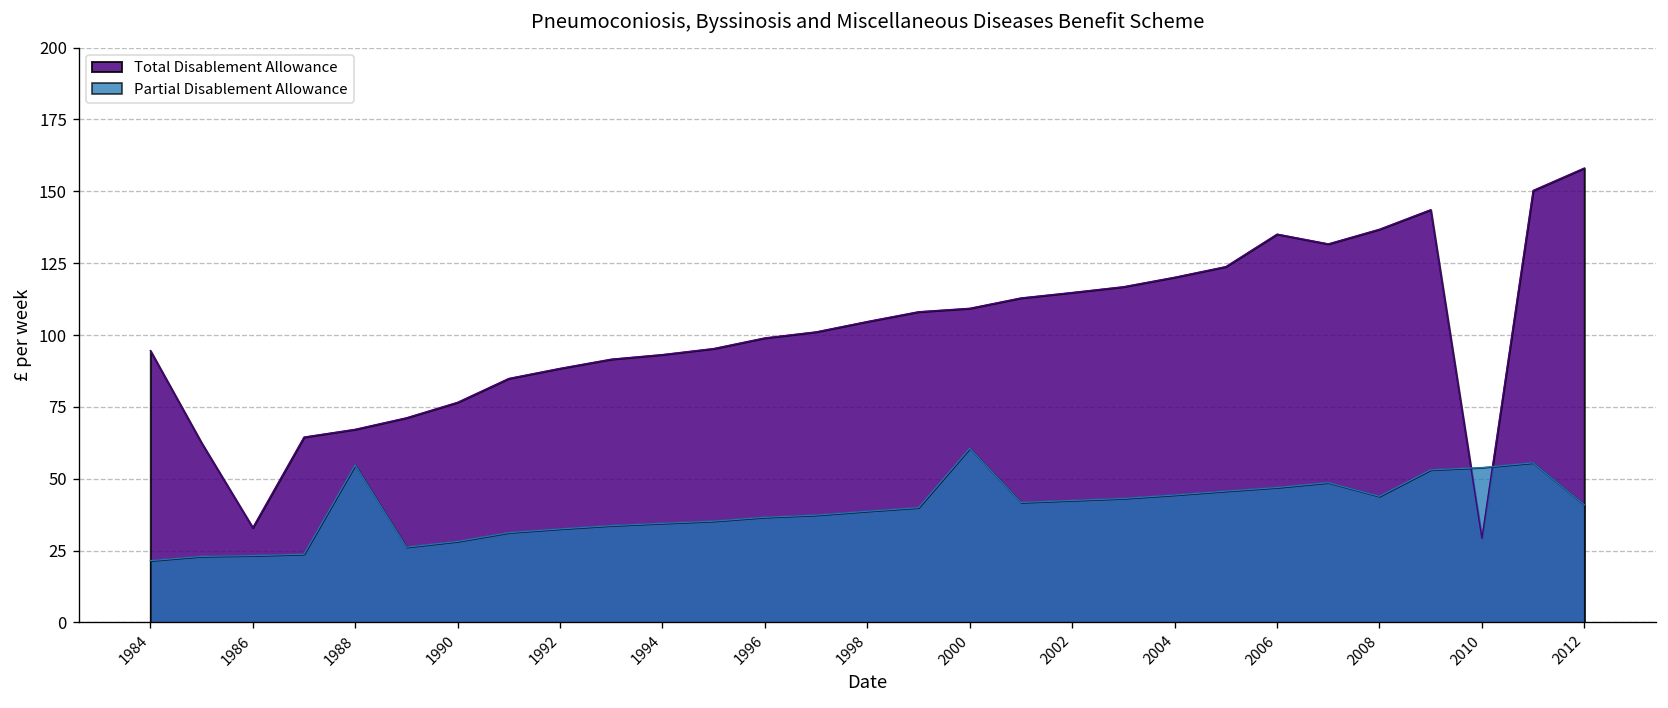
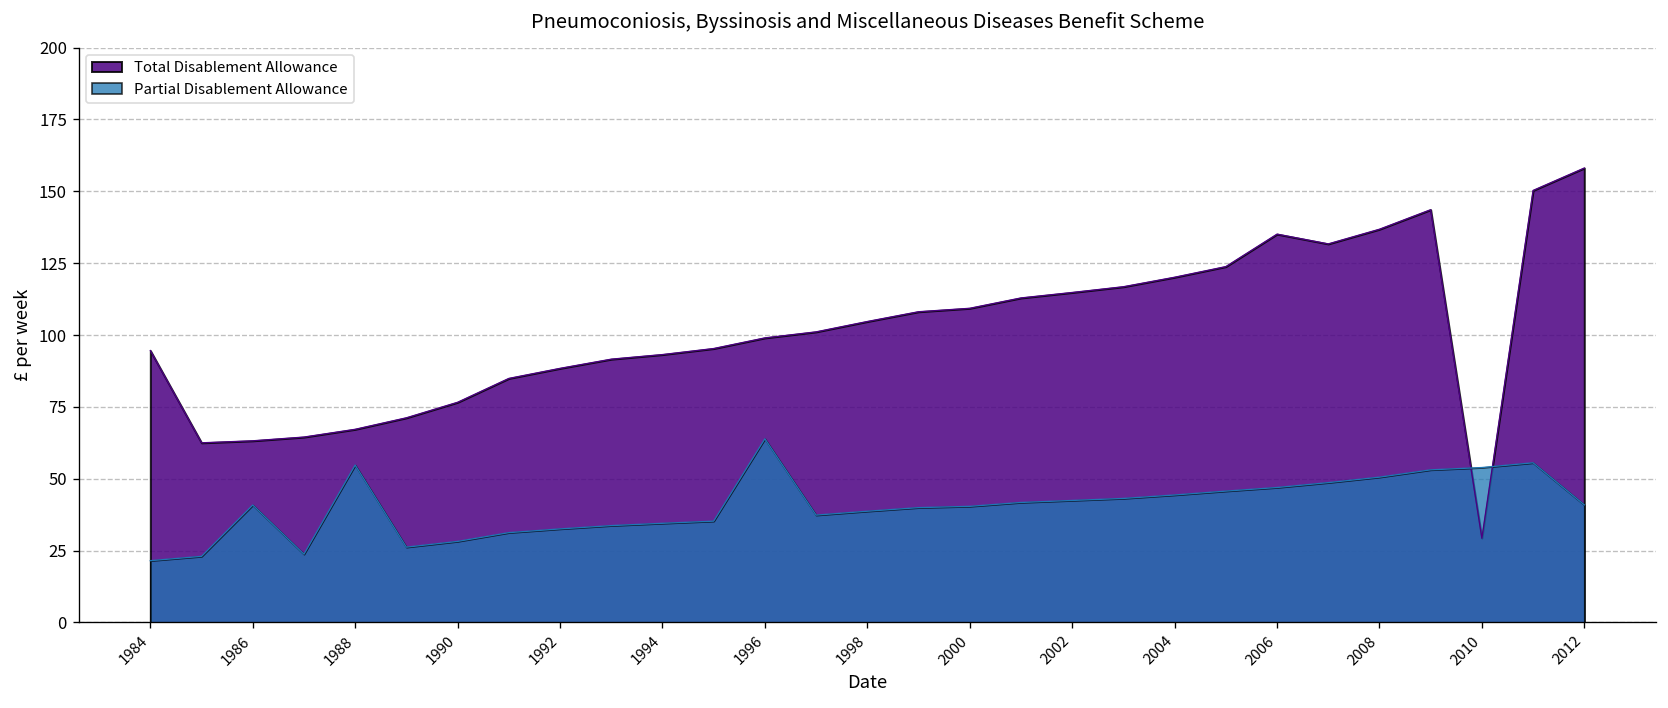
Total Disablement Allowance, 1986: 33 -> 63
Partial Disablement Allowance, 1986: 23 -> 41
Partial Disablement Allowance, 1996: 37 -> 64
Partial Disablement Allowance, 2000: 61 -> 40
Partial Disablement Allowance, 2008: 44 -> 51
